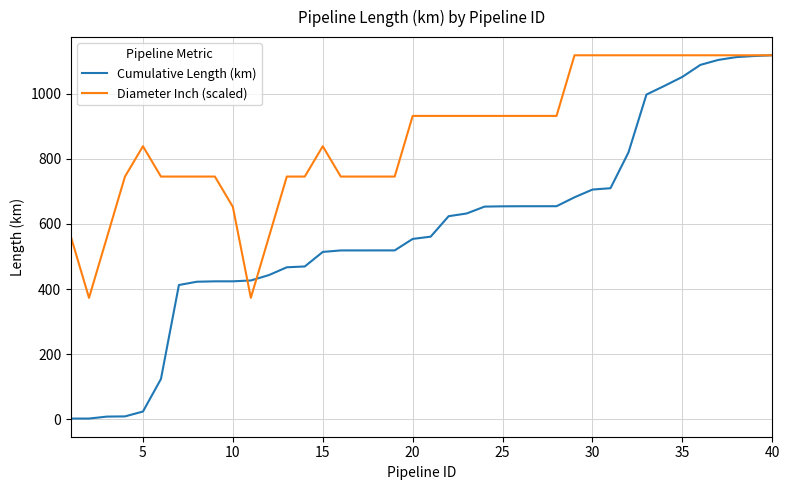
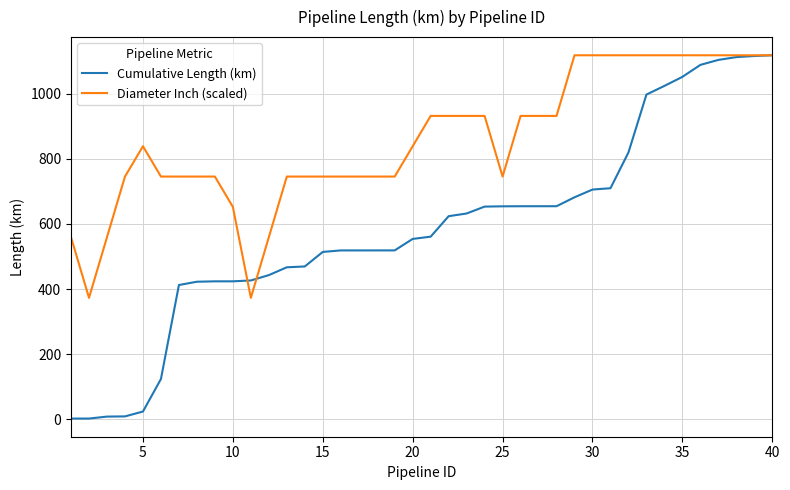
Diameter Inch (scaled), 15: 840 -> 750
Diameter Inch (scaled), 20: 930 -> 840
Diameter Inch (scaled), 25: 930 -> 750
